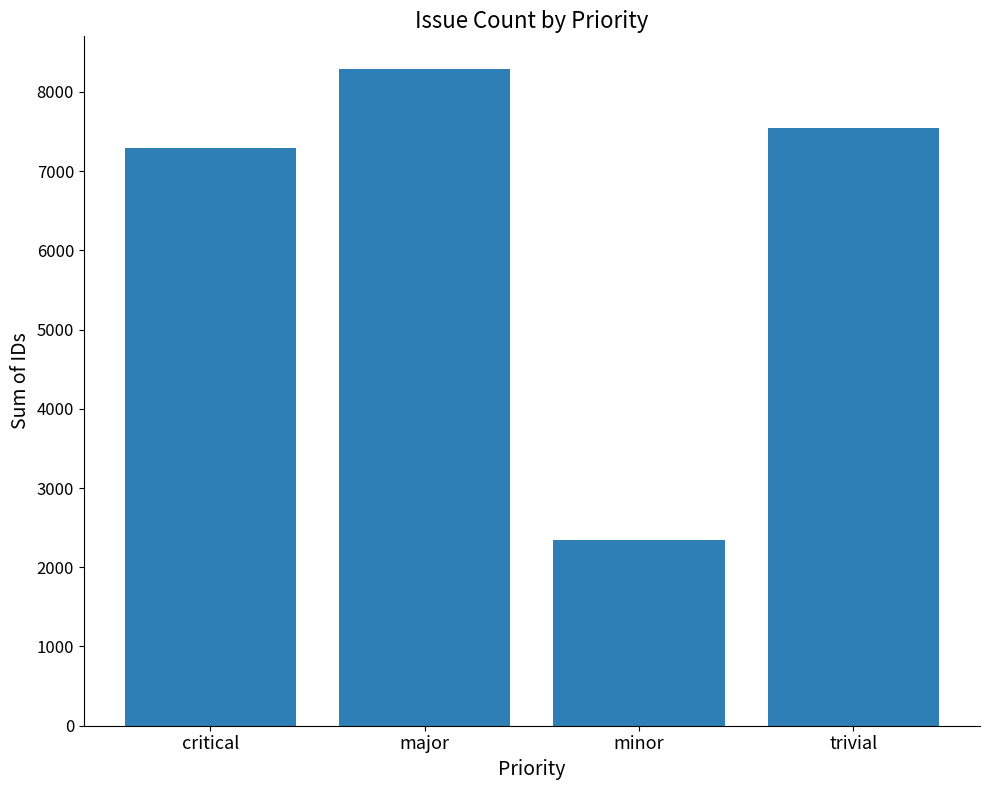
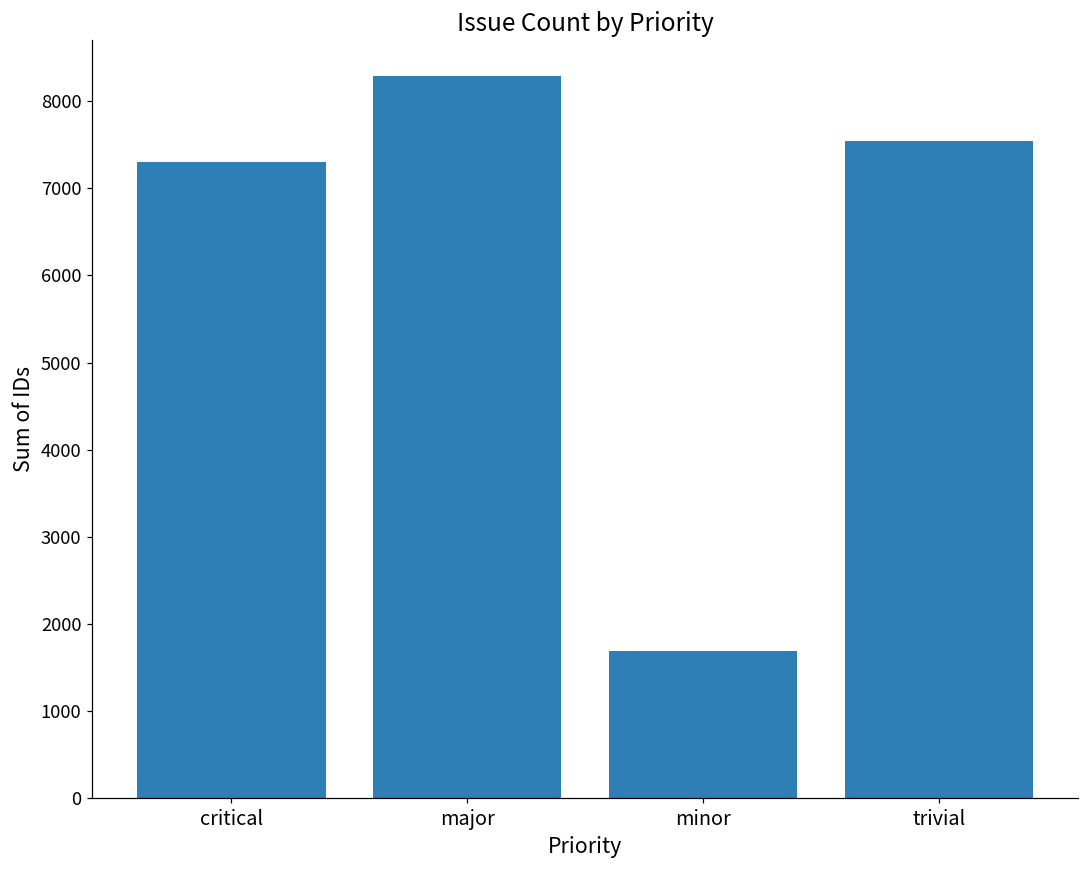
minor: 2300 -> 1700
